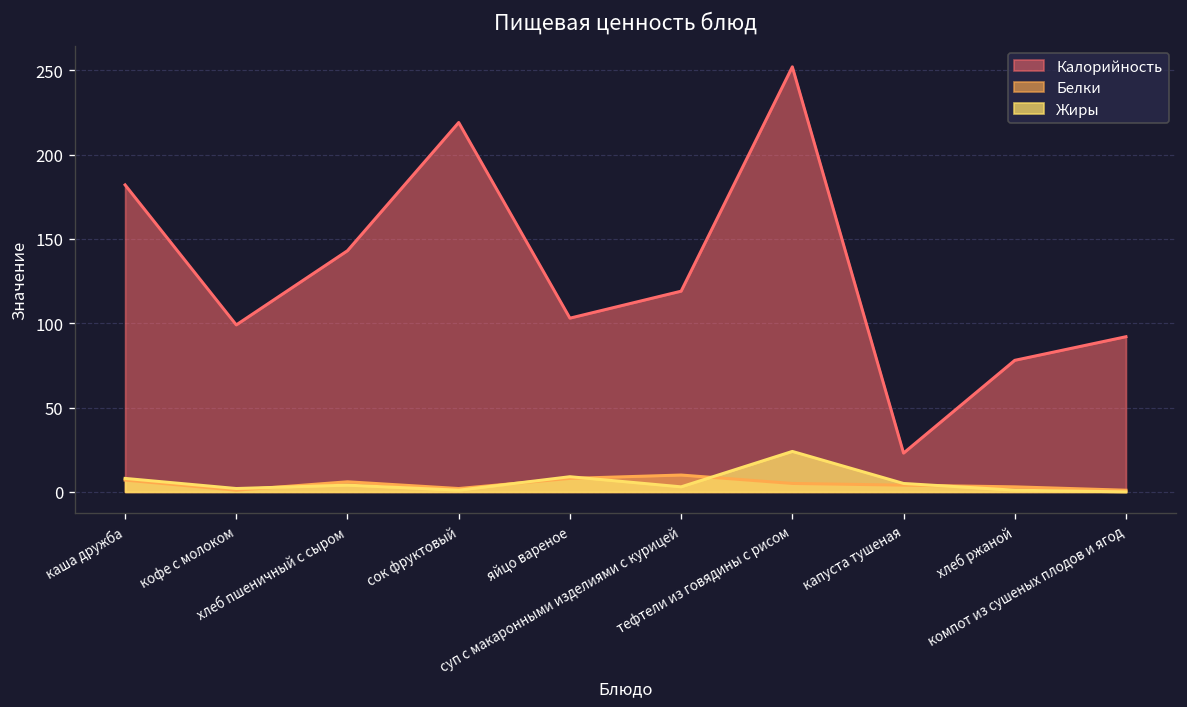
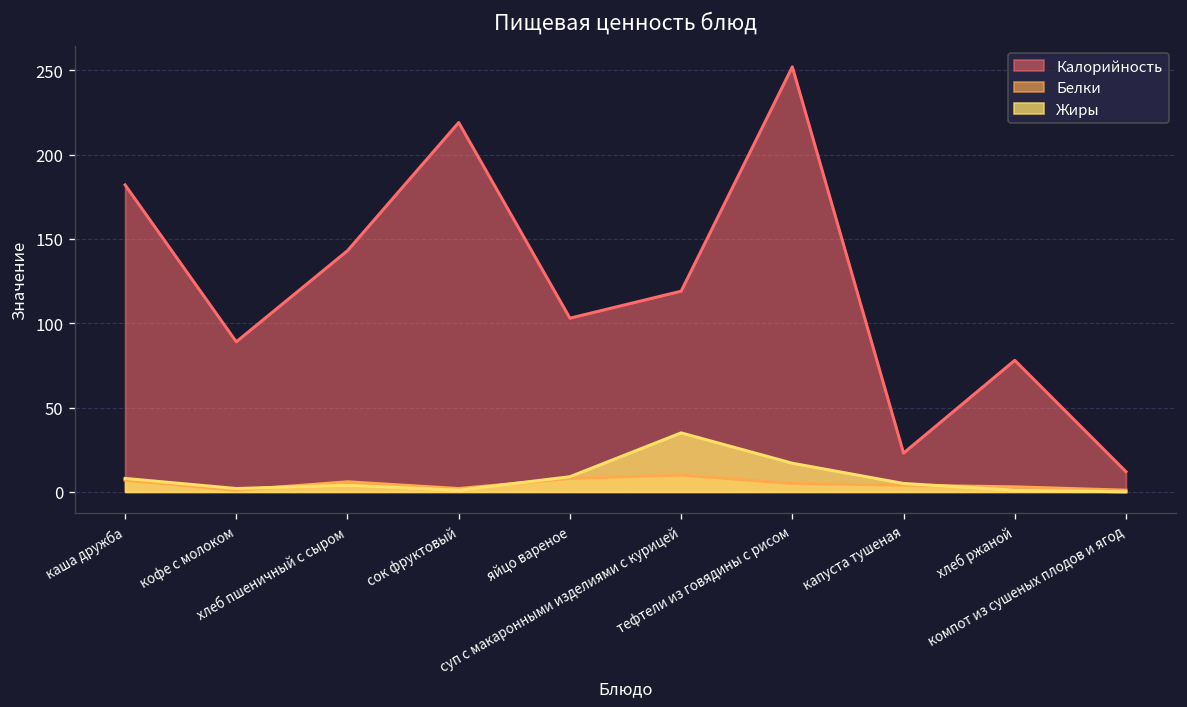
Калорийность, кофе с молоком: 99 -> 89
Жиры, суп с макаронными изделиями с курицей: 3 -> 35
Жиры, тефтели из говядины с рисом: 24 -> 17
Калорийность, компот из сушеных плодов и ягод: 92 -> 12
